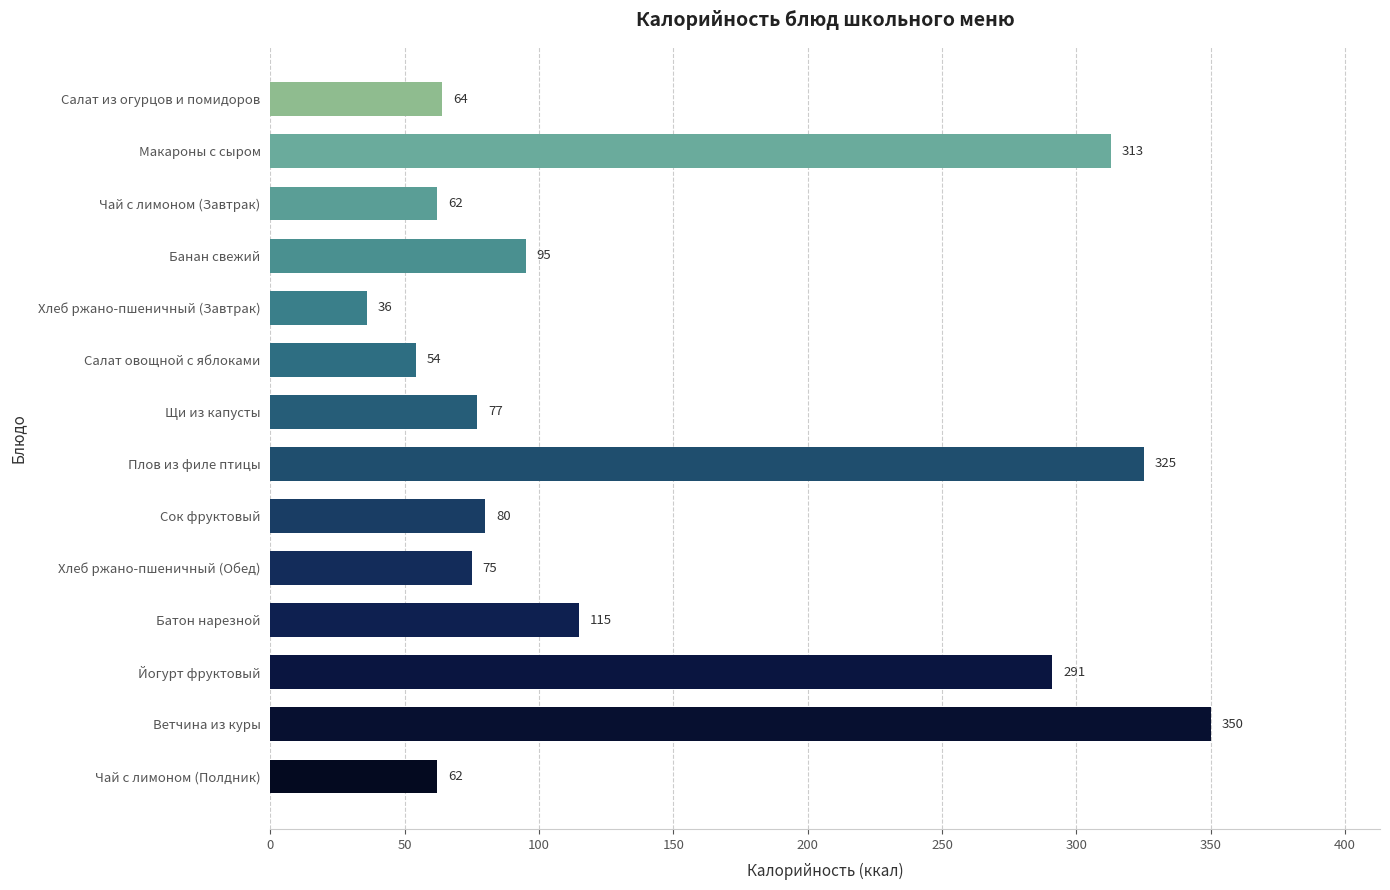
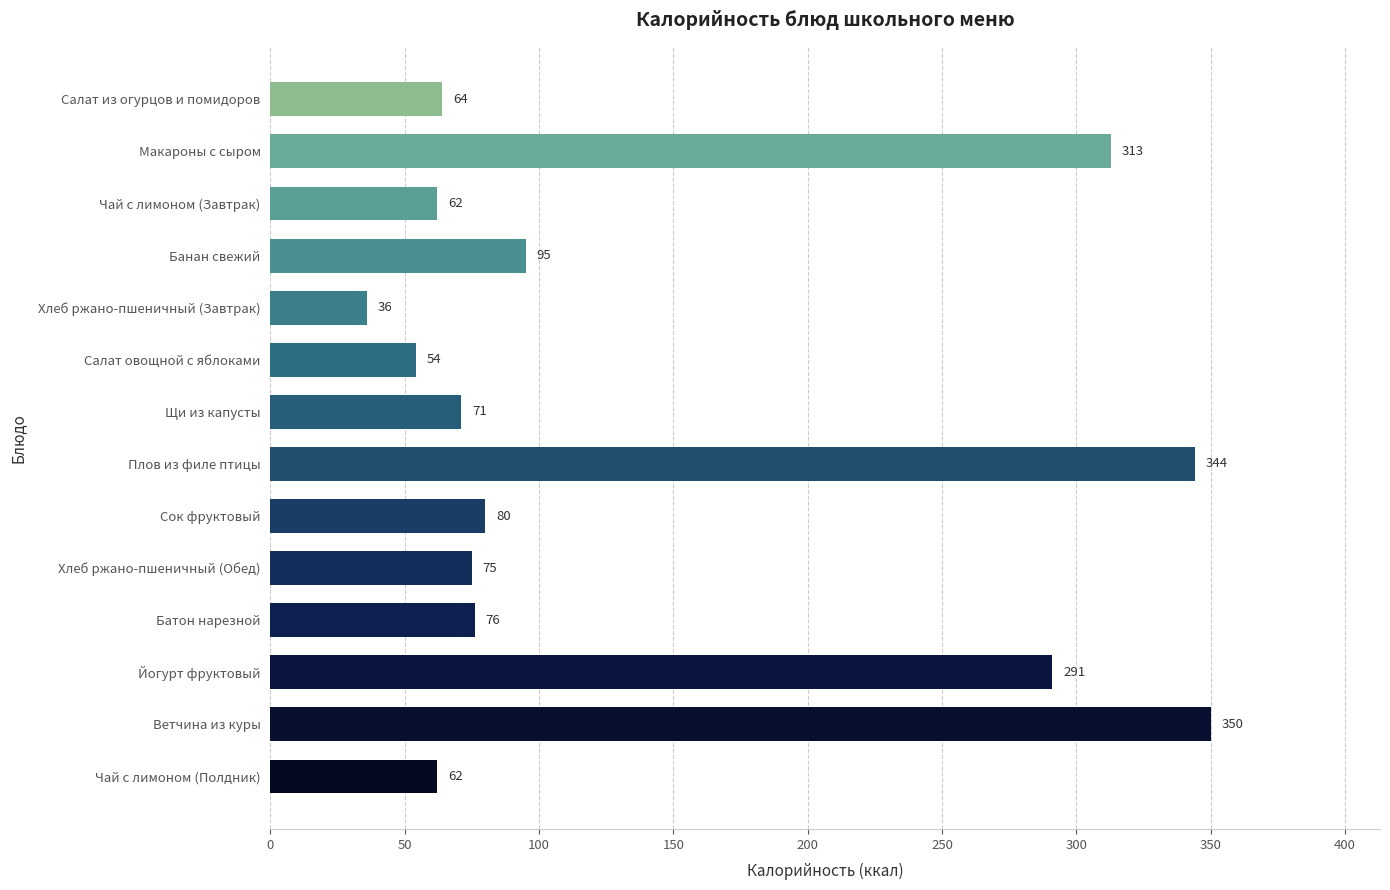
Щи из капусты: 77 -> 71
Плов из филе птицы: 325 -> 344
Батон нарезной: 115 -> 76
